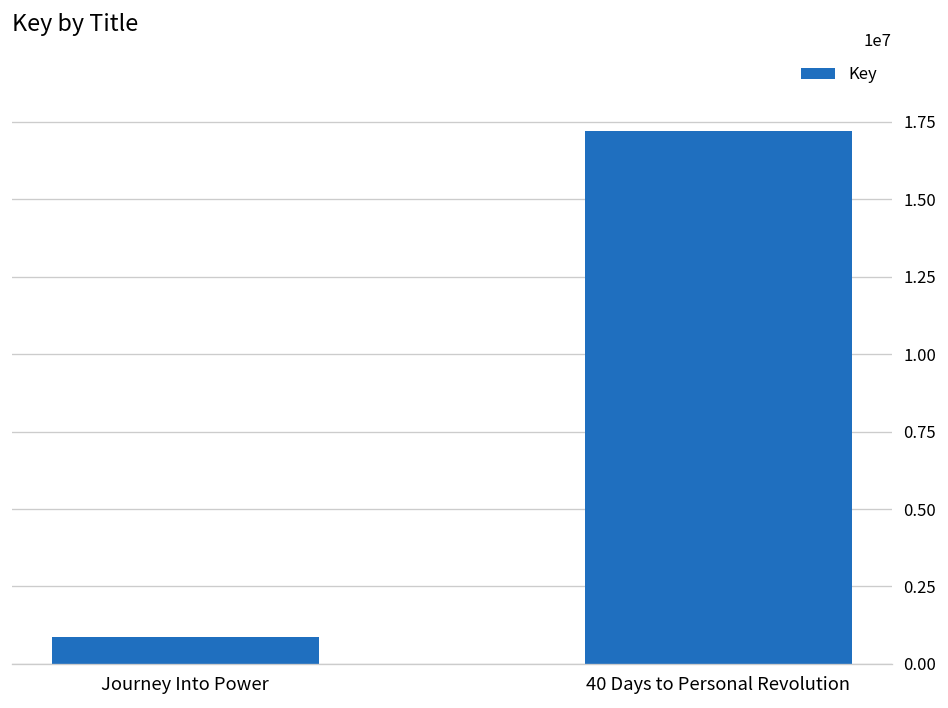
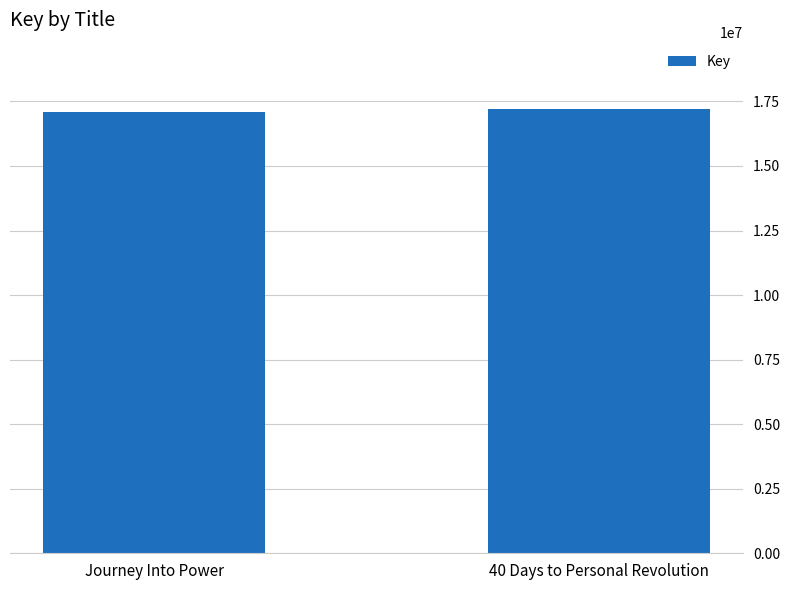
Journey Into Power: 900000 -> 17100000
